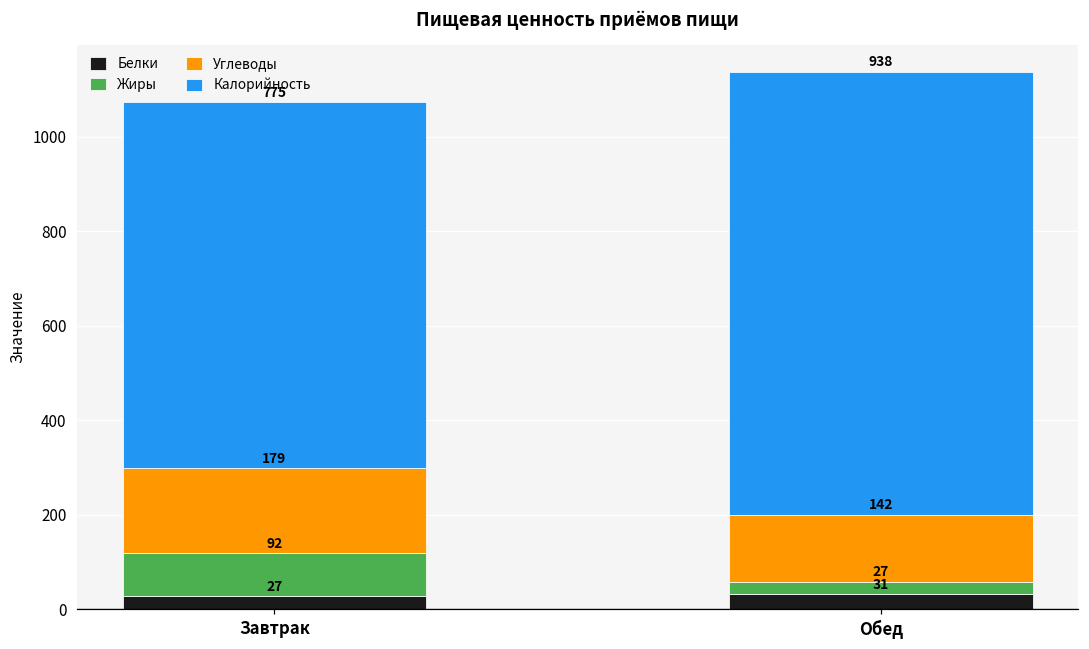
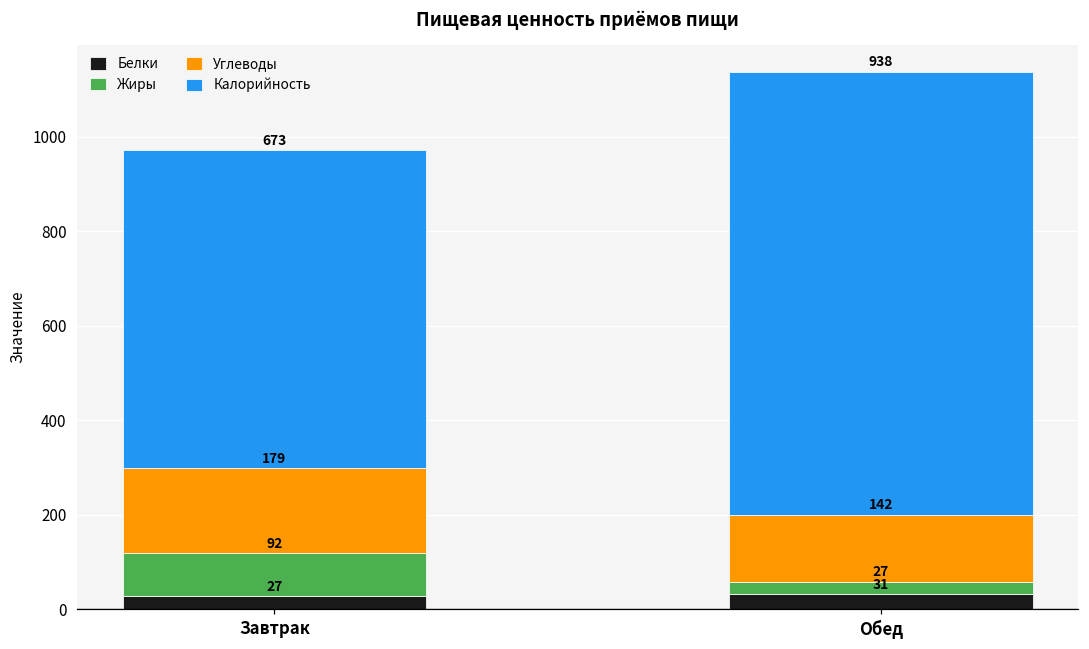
Калорийность, Завтрак: 775 -> 673
